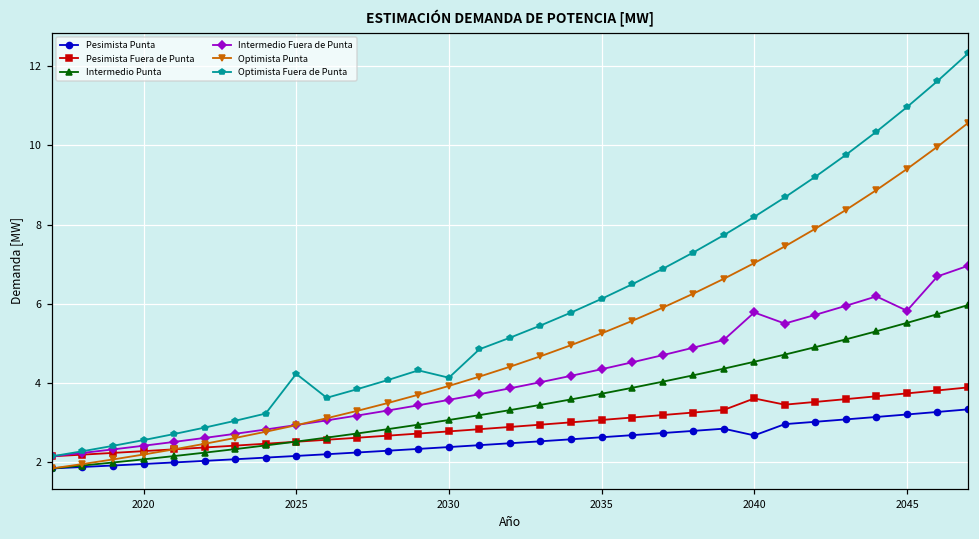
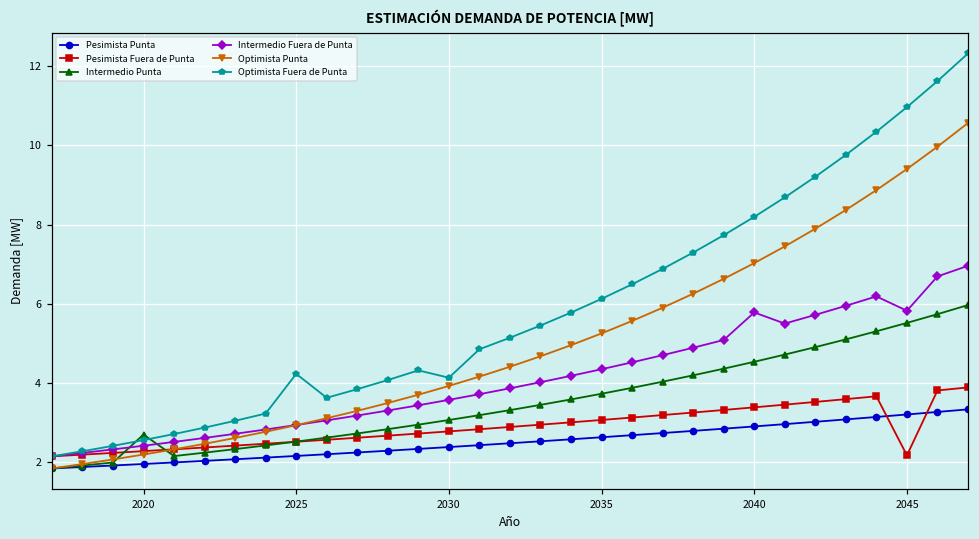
Intermedio Punta, 2020: 2.1 -> 2.7
Pesimista Punta, 2040: 2.7 -> 2.9
Pesimista Fuera de Punta, 2040: 3.6 -> 3.4
Pesimista Fuera de Punta, 2045: 3.7 -> 2.2
